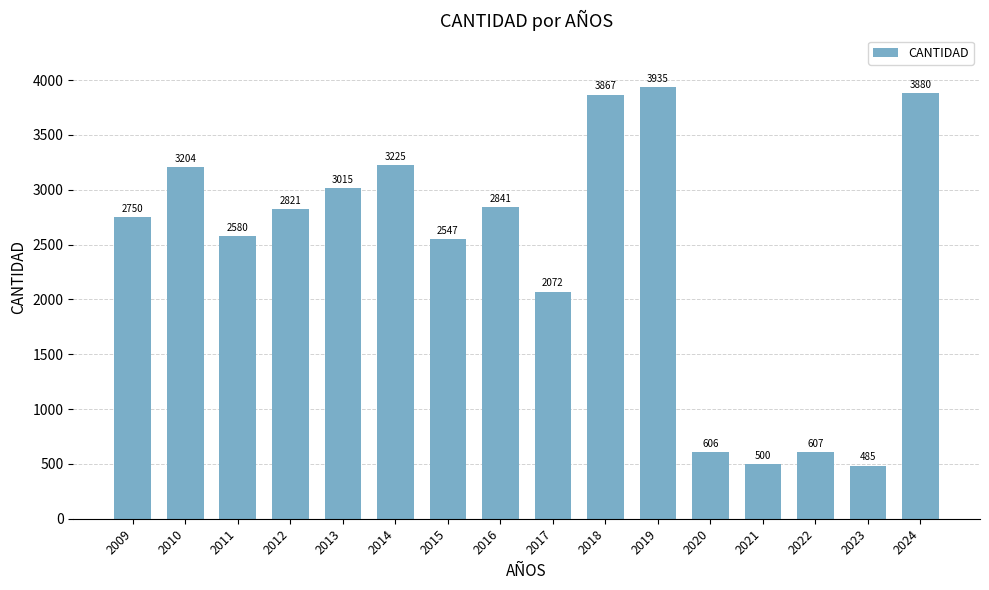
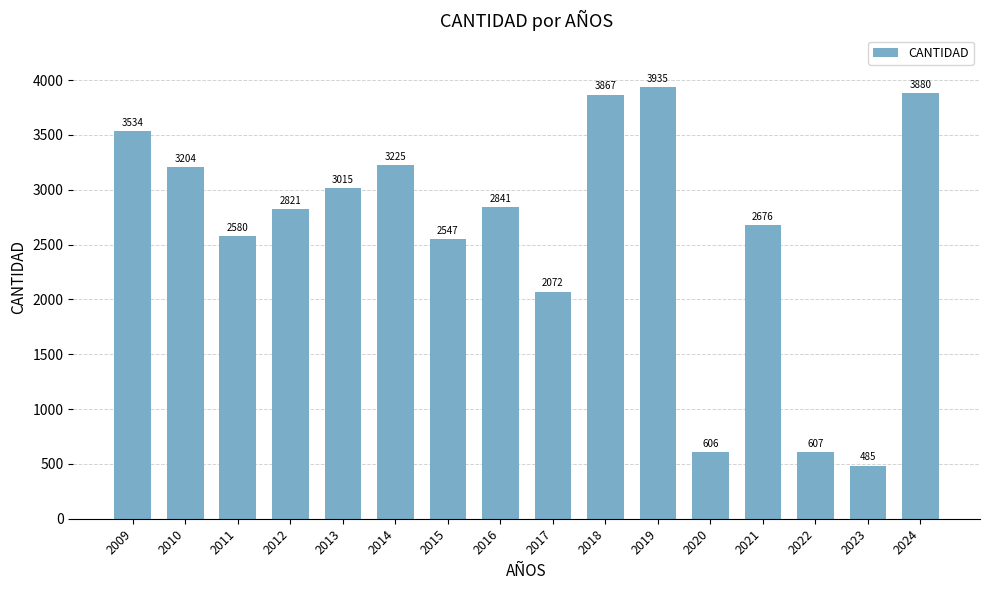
2009: 2750 -> 3534
2021: 500 -> 2676
